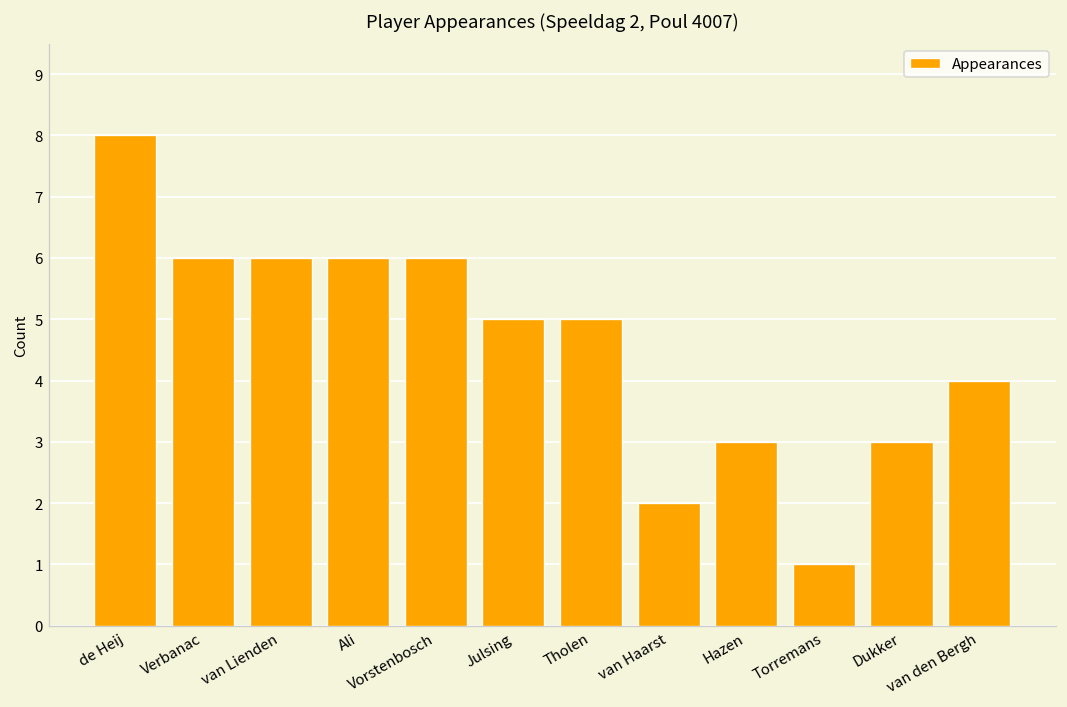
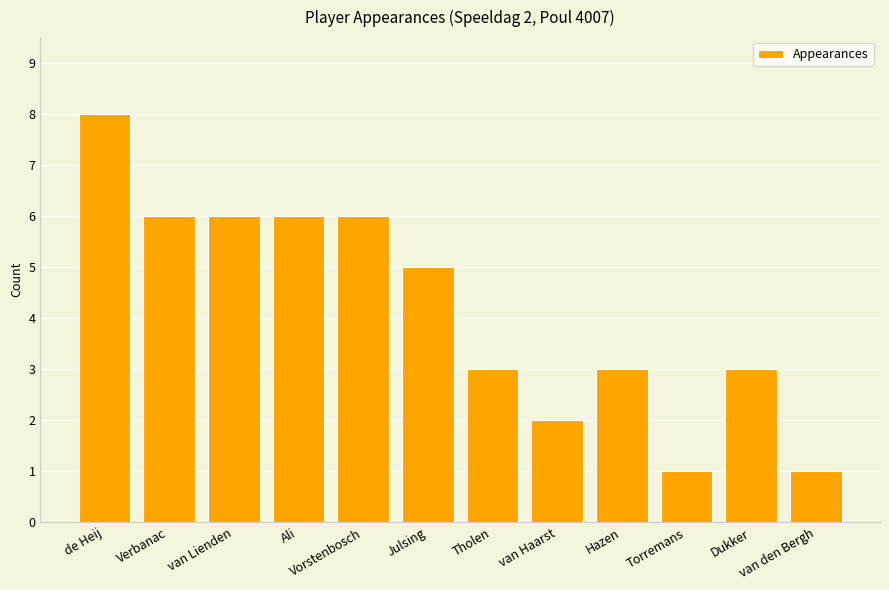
Tholen: 5 -> 3
van den Bergh: 4 -> 1
